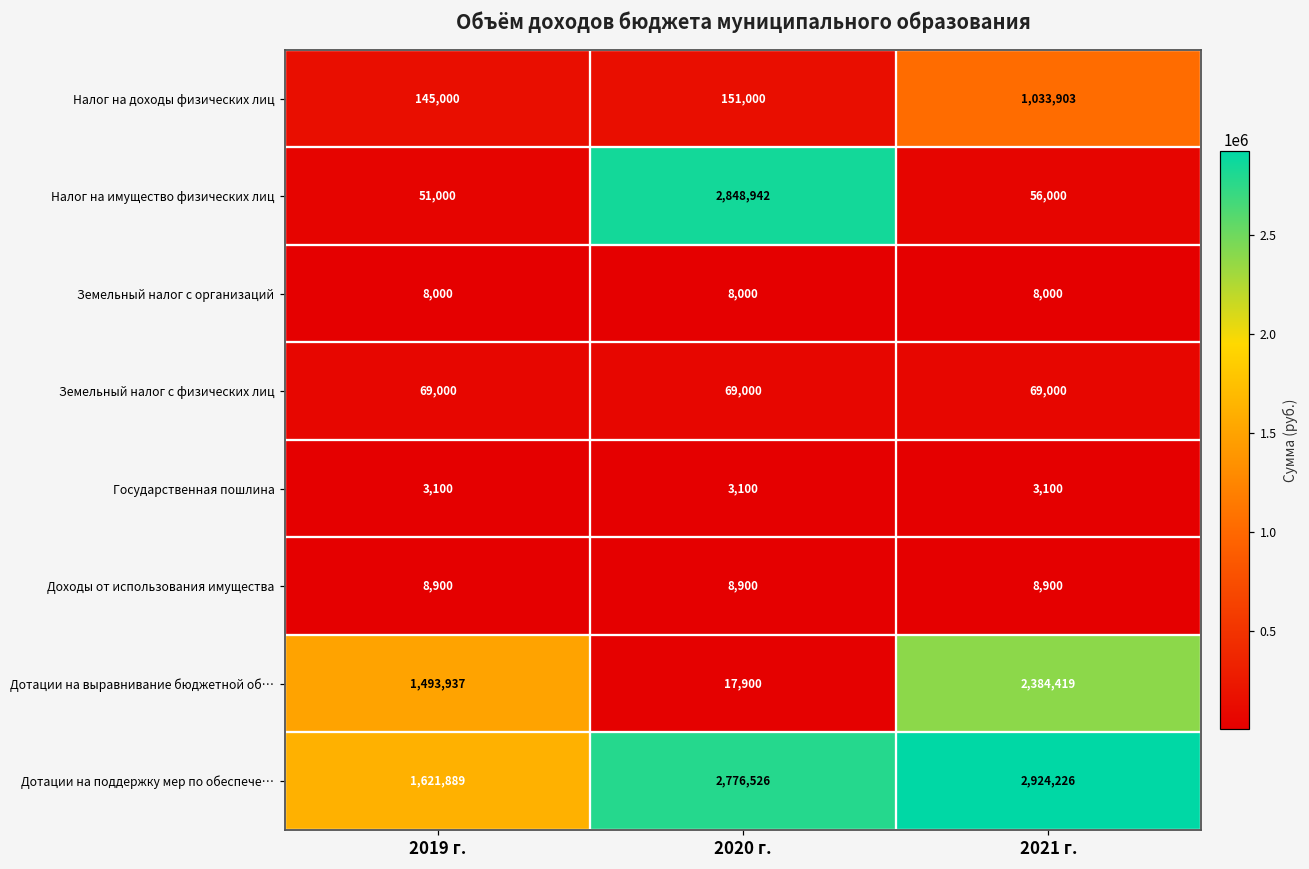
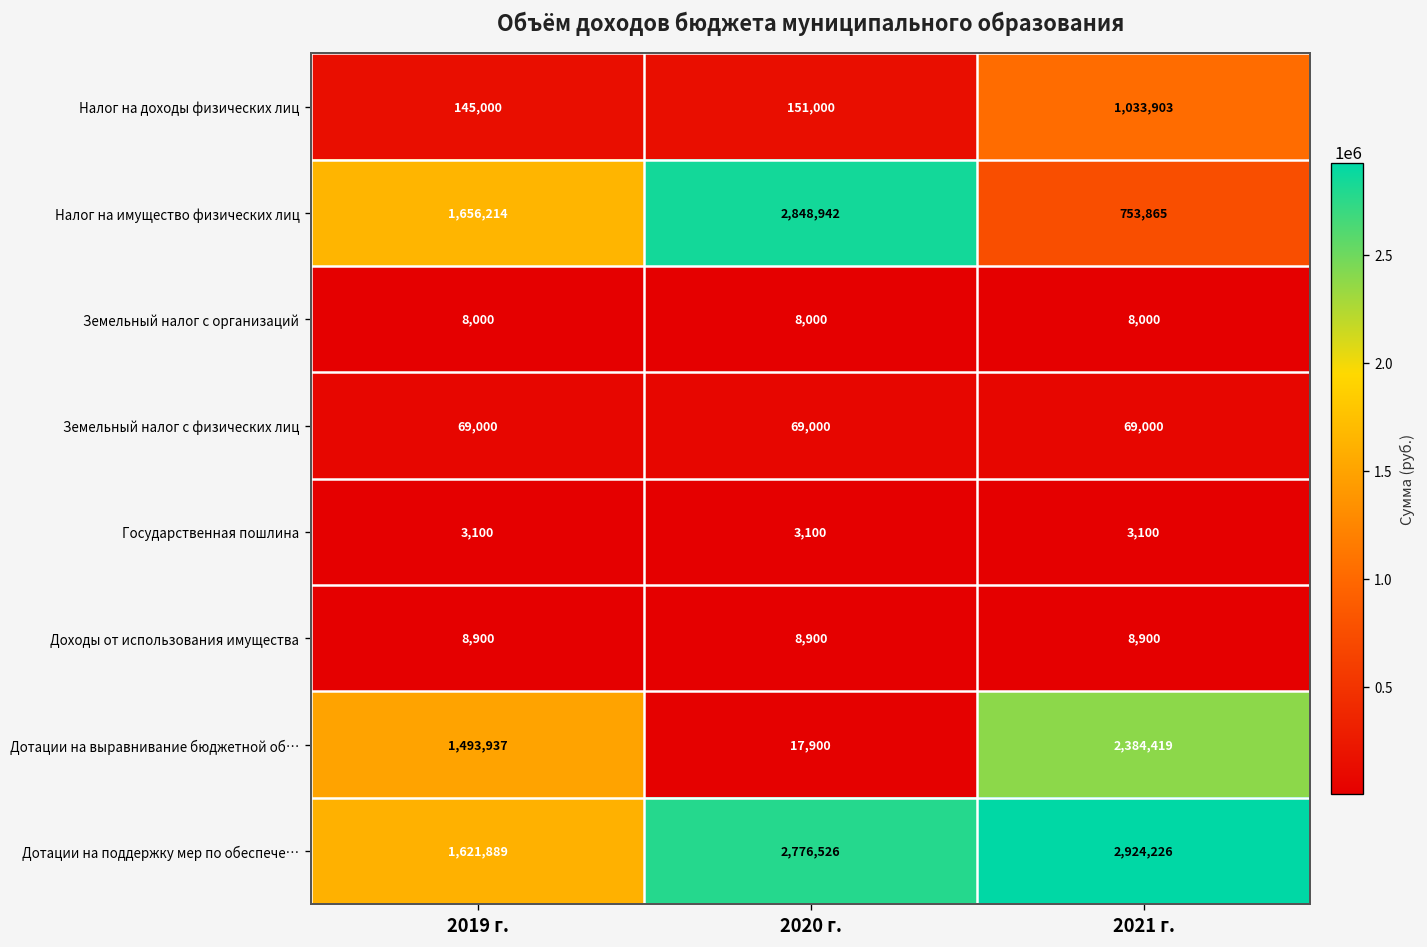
Налог на имущество физических лиц, 2019 г.: 51,000 -> 1,656,214
Налог на имущество физических лиц, 2021 г.: 56,000 -> 753,865
